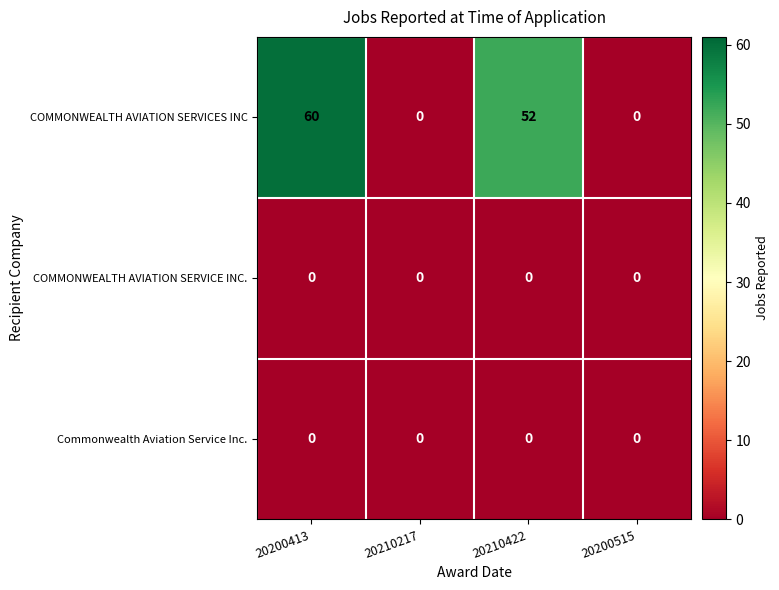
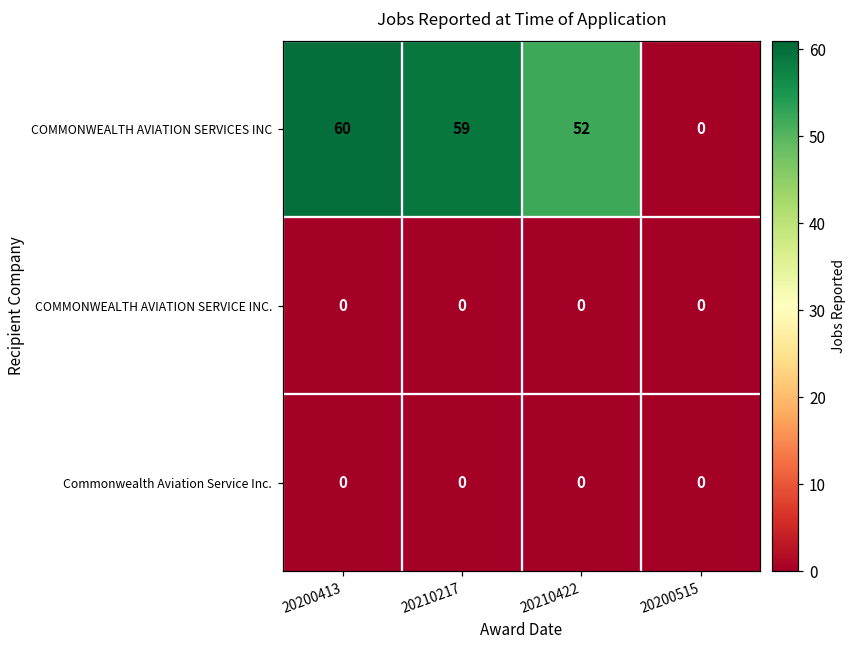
COMMONWEALTH AVIATION SERVICES INC, 20210217: 0 -> 59
